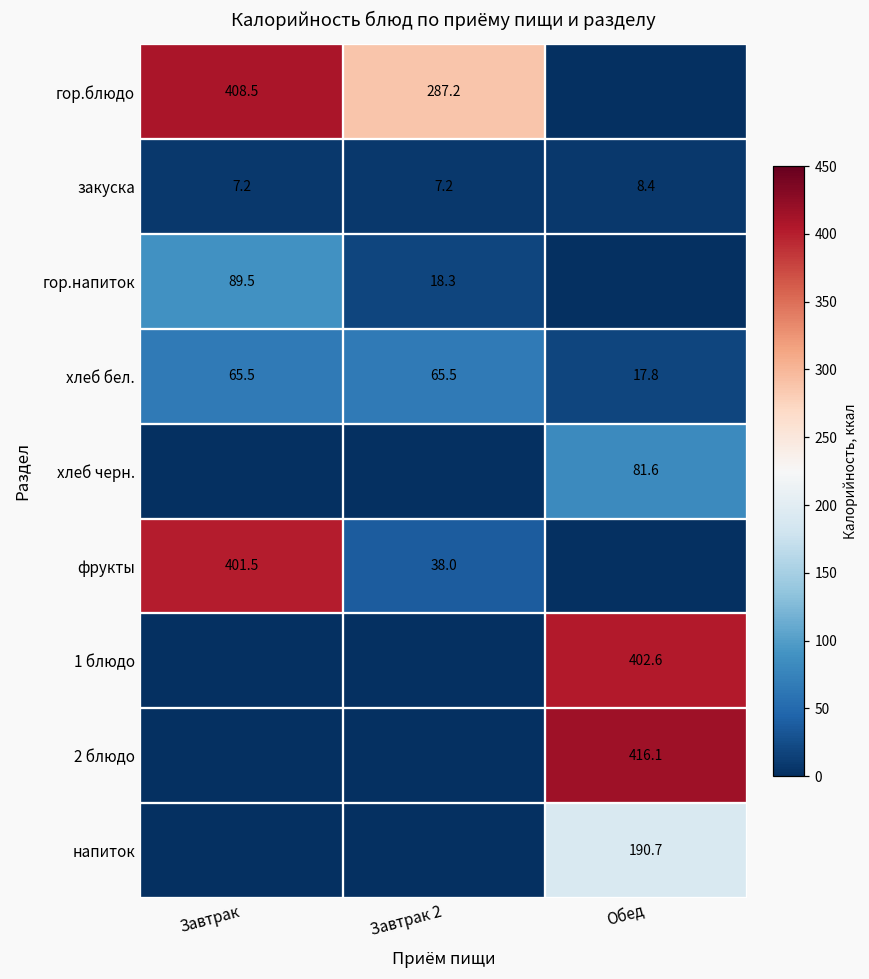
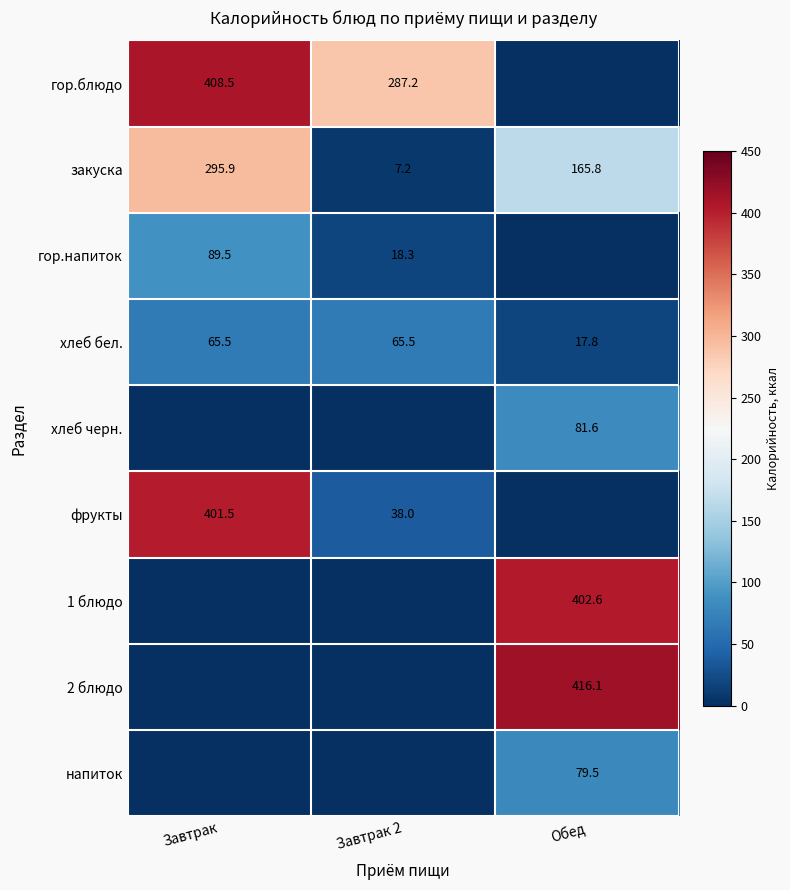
закуска, Завтрак: 7.2 -> 295.9
закуска, Обед: 8.4 -> 165.8
напиток, Обед: 190.7 -> 79.5
